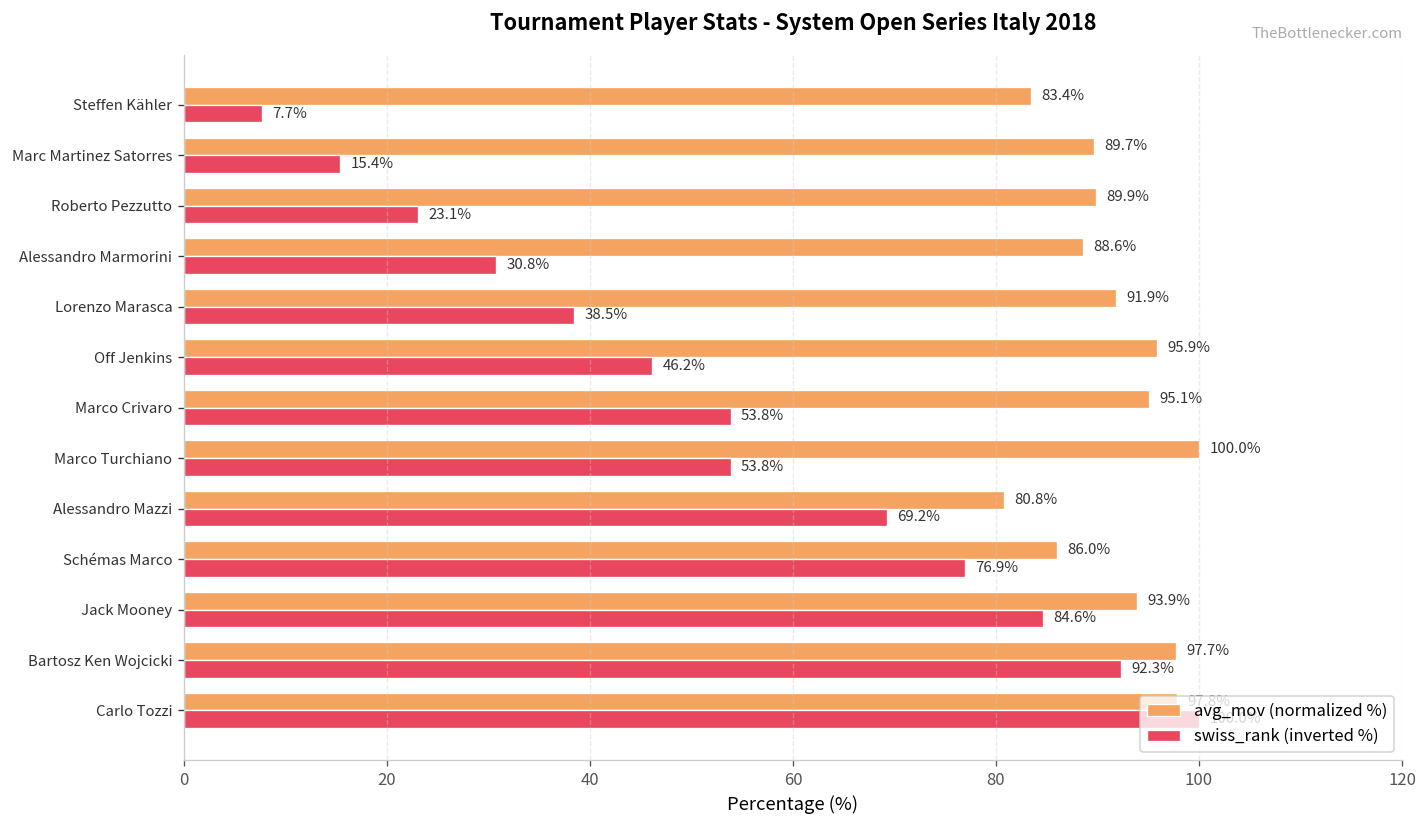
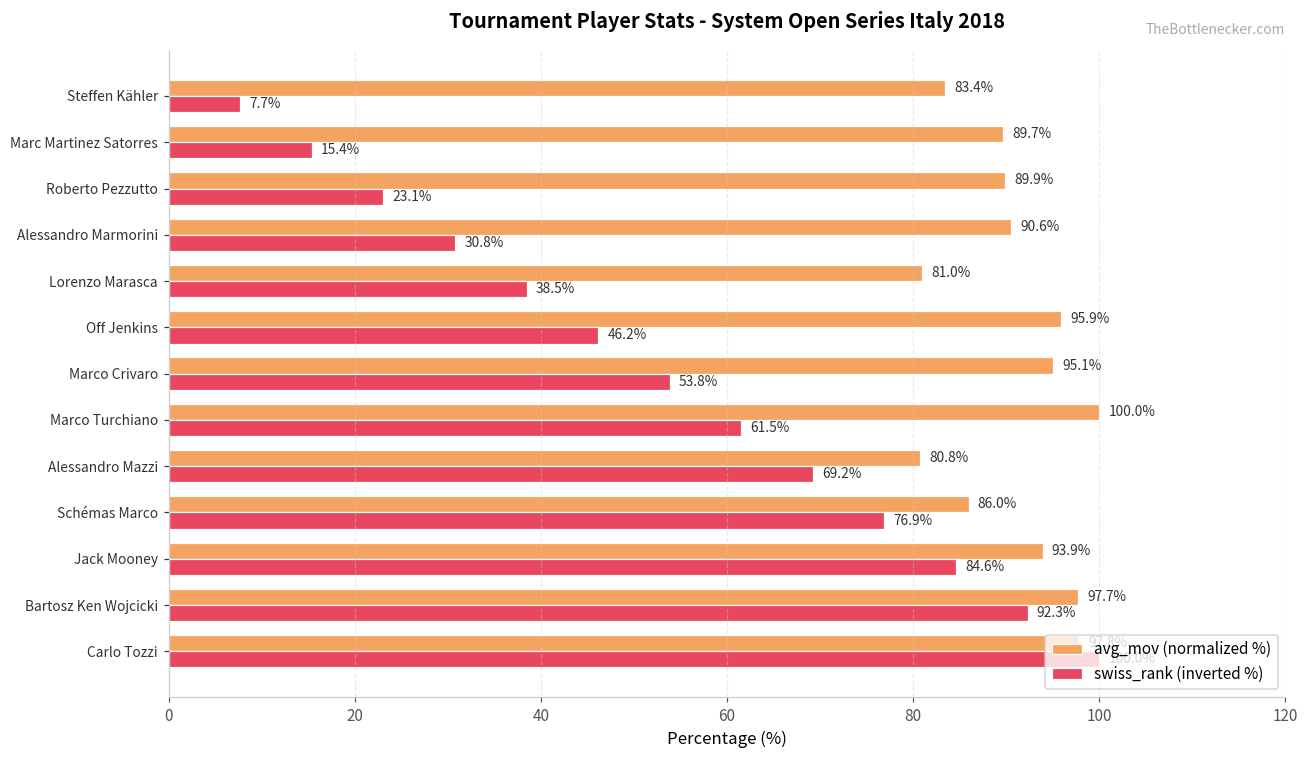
avg_mov (normalized %), Alessandro Marmorini: 88.6% -> 90.6%
avg_mov (normalized %), Lorenzo Marasca: 91.9% -> 81.0%
swiss_rank (inverted %), Marco Turchiano: 53.8% -> 61.5%
